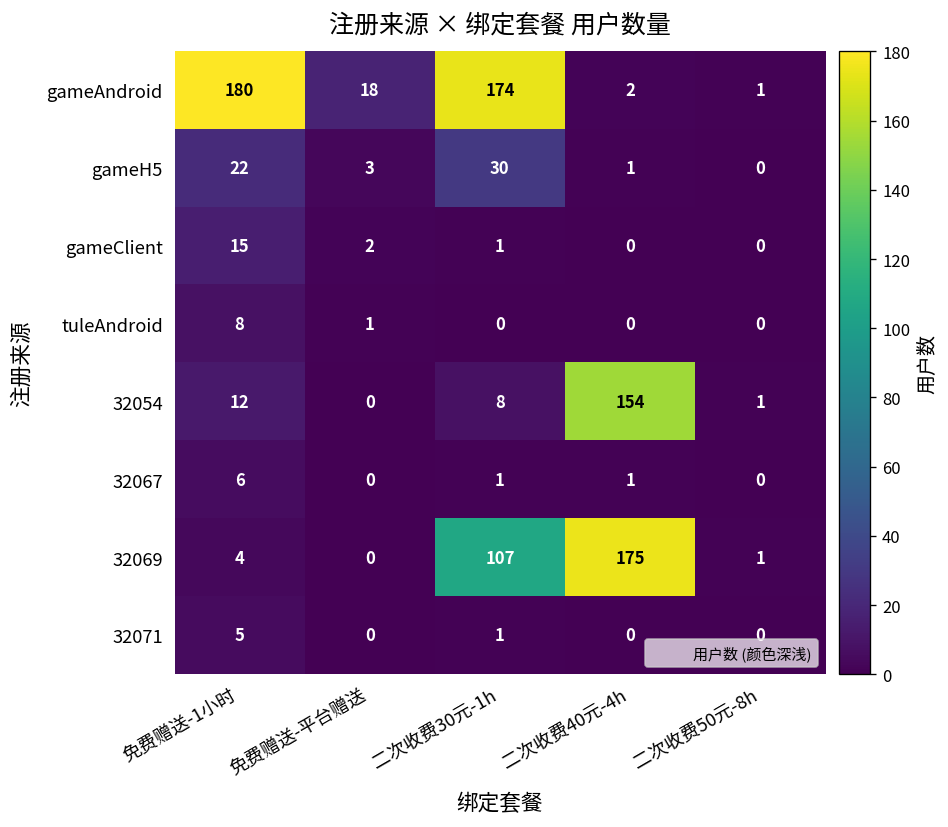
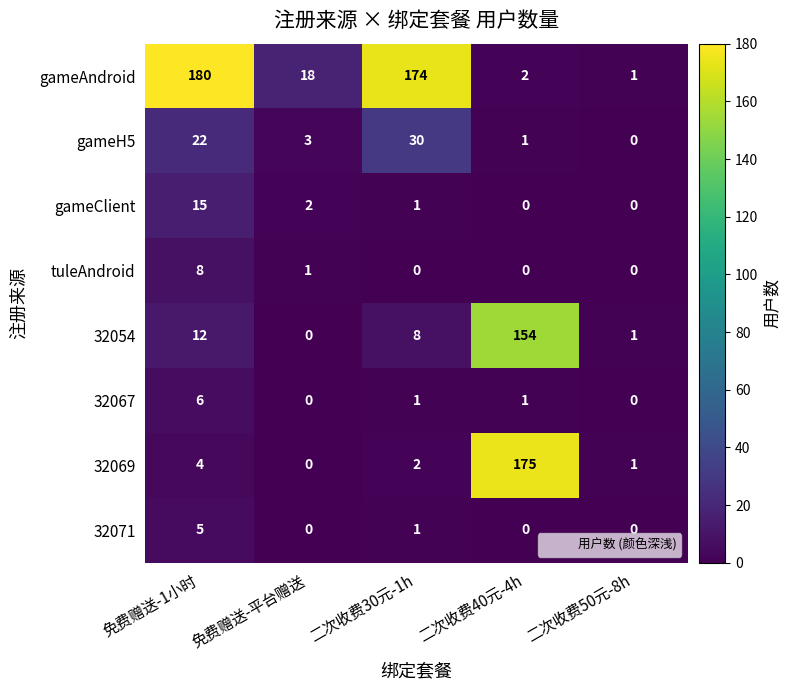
32069, 二次收费30元-1h: 107 -> 2
